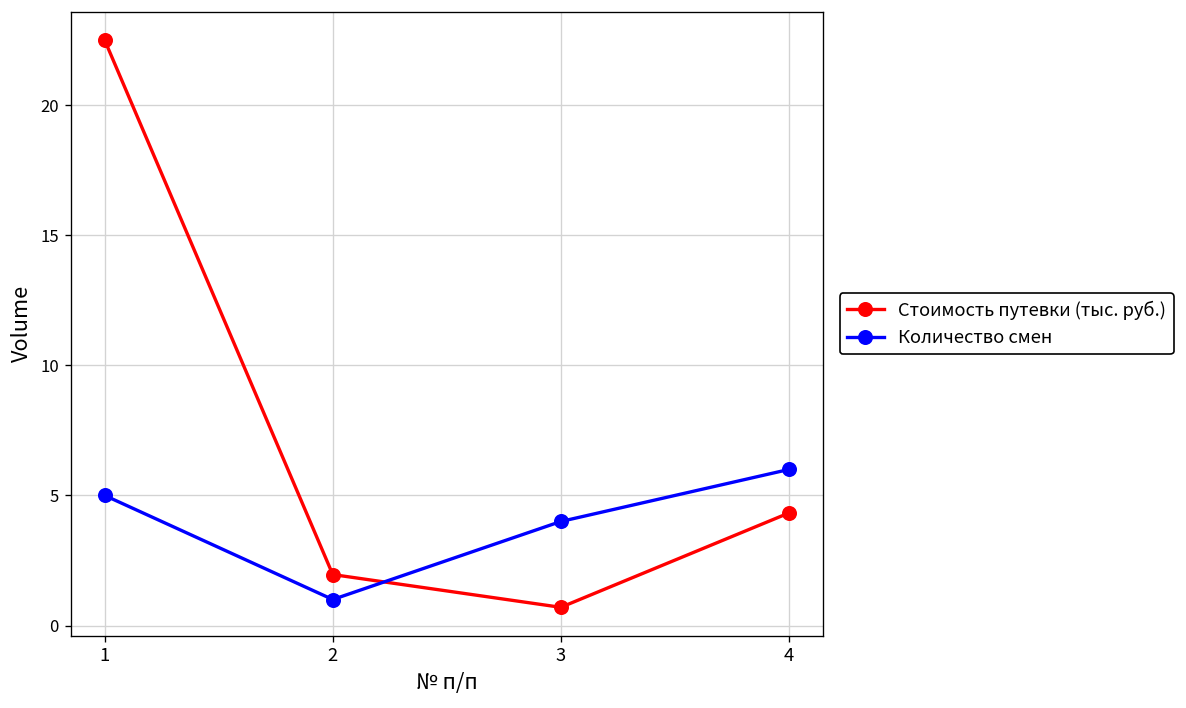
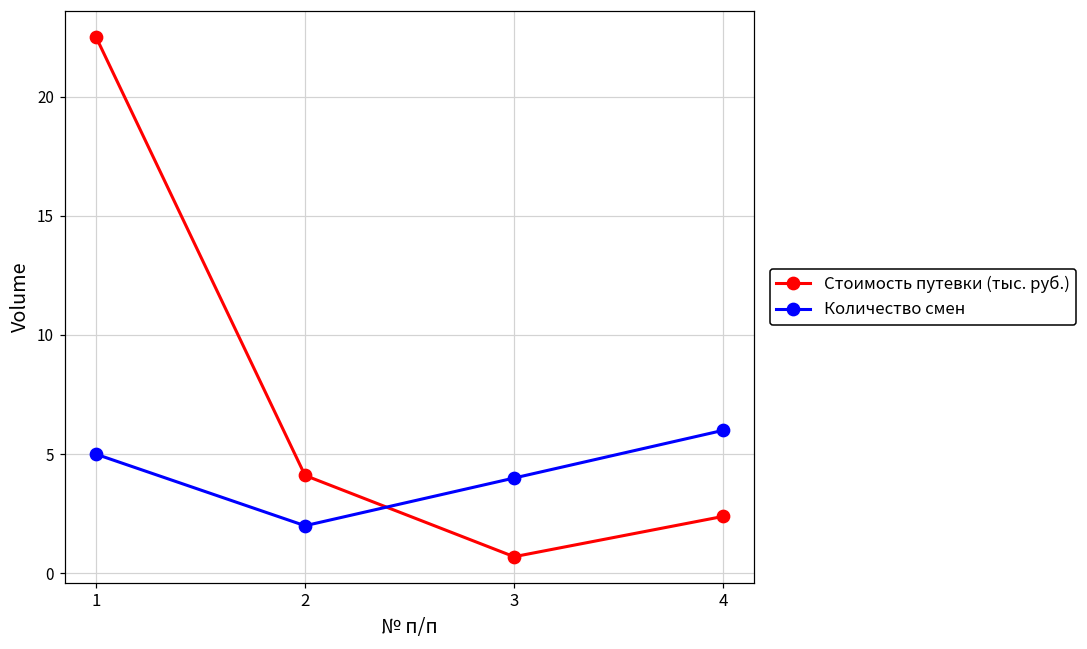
Стоимость путевки (тыс. руб.), 2: 2.0 -> 4.1
Количество смен, 2: 1 -> 2
Стоимость путевки (тыс. руб.), 4: 4.3 -> 2.4
